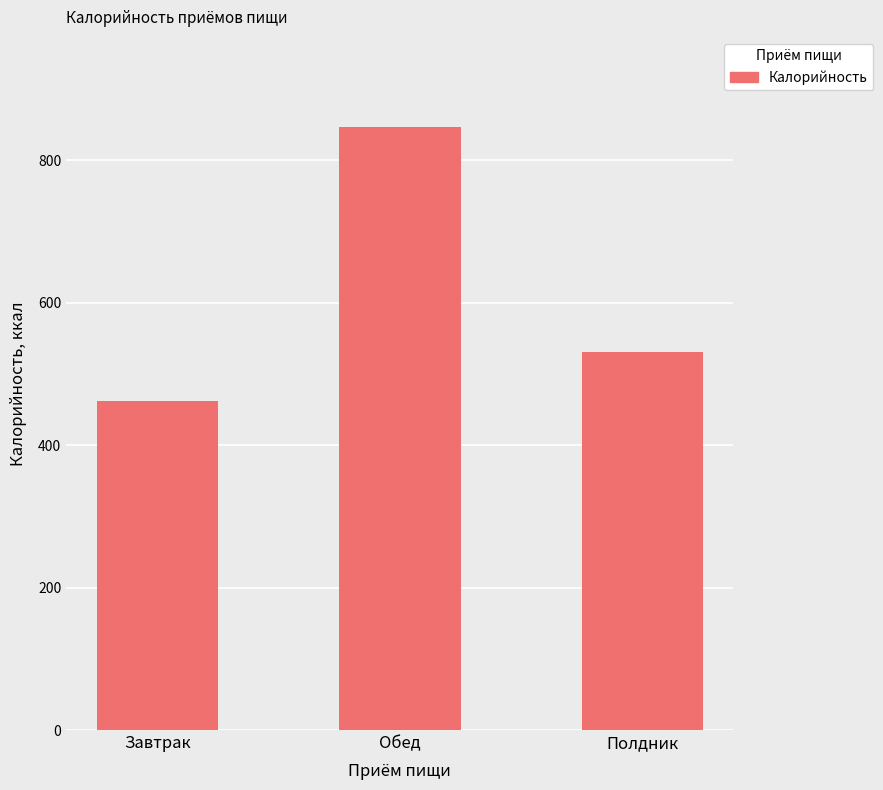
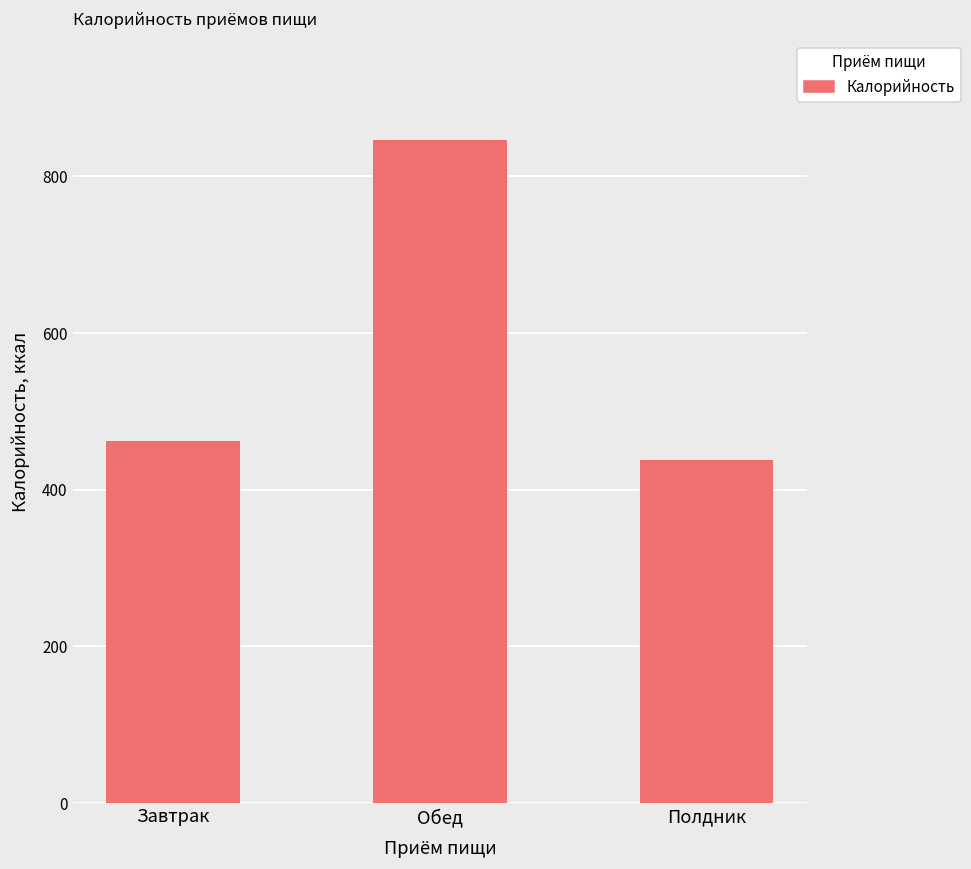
Полдник: 530 -> 440
